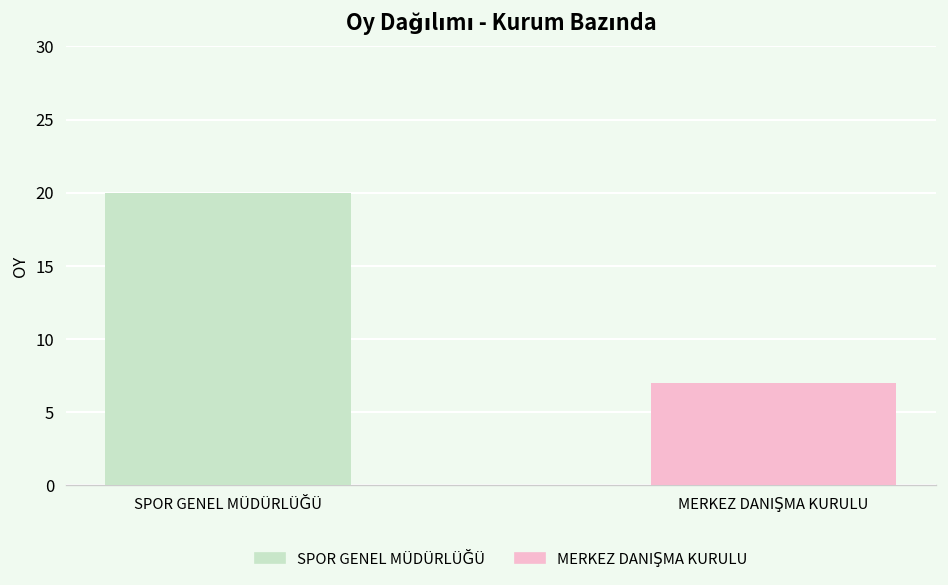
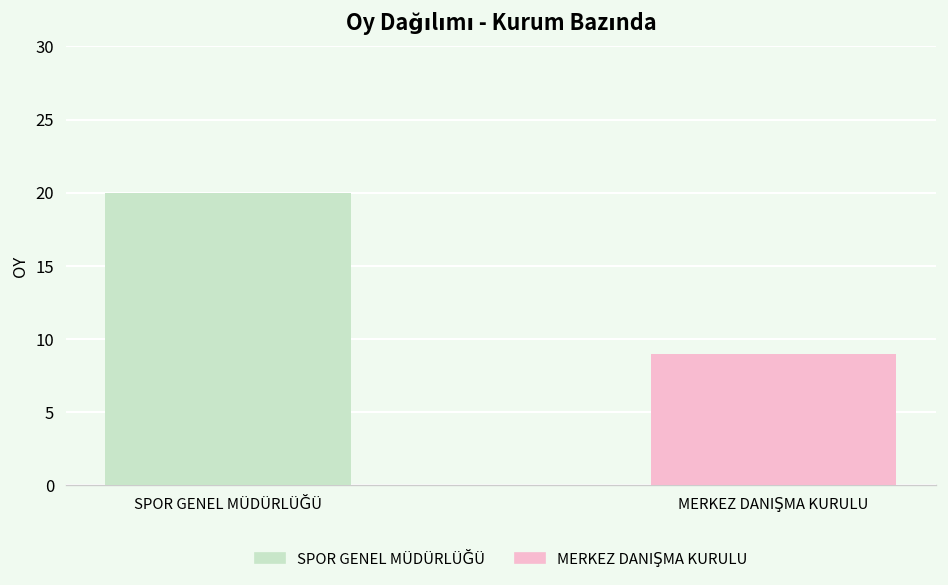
MERKEZ DANIŞMA KURULU: 7 -> 9
